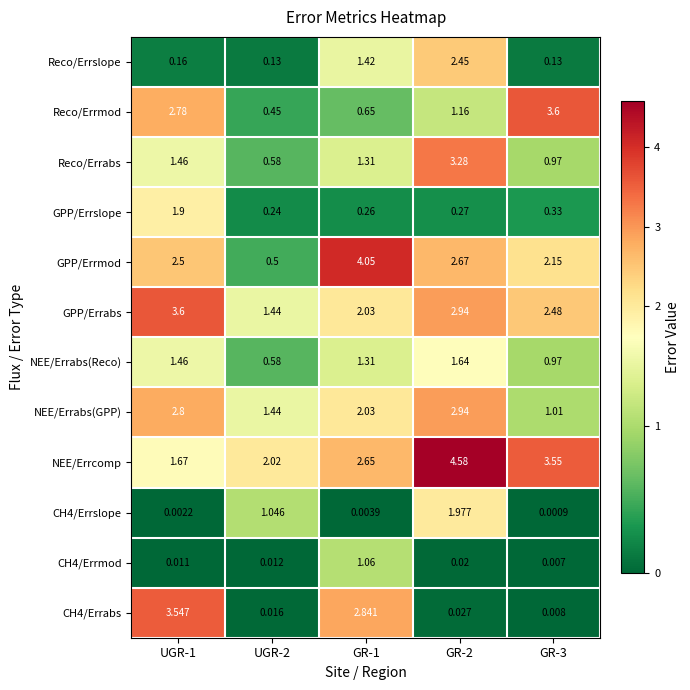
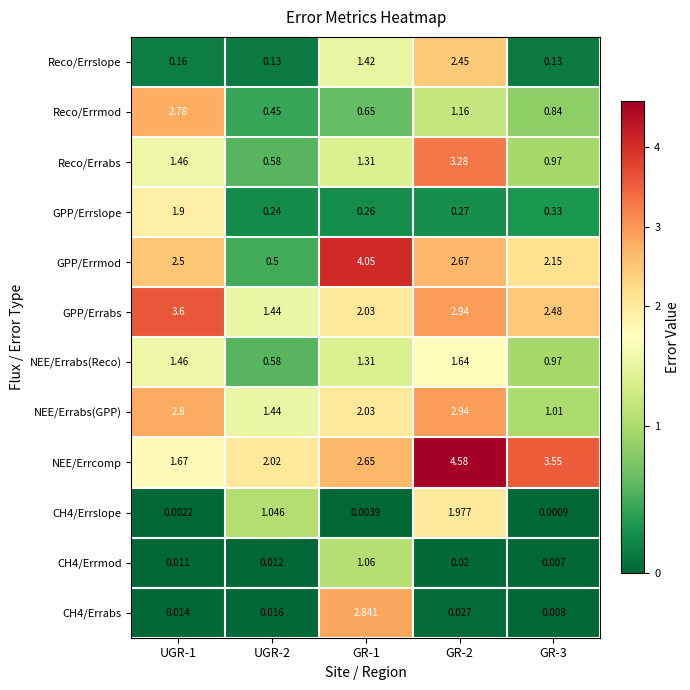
Reco/Errmod, GR-3: 3.6 -> 0.84
CH4/Errabs, UGR-1: 3.547 -> 0.014
